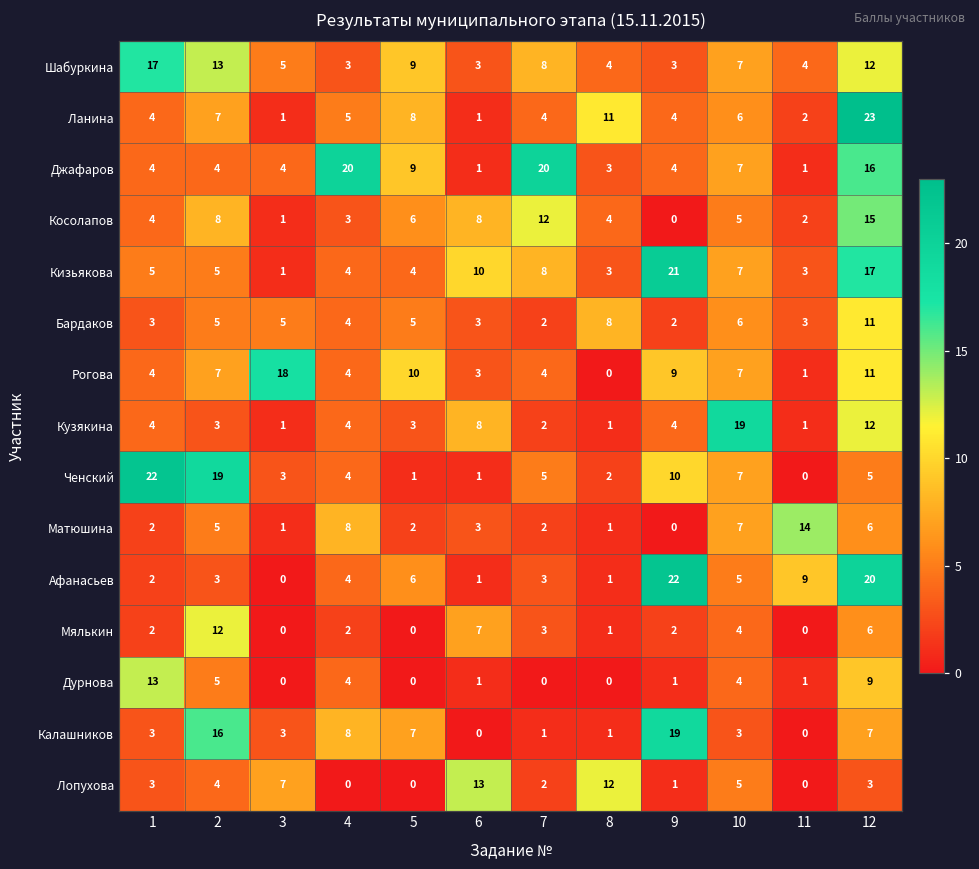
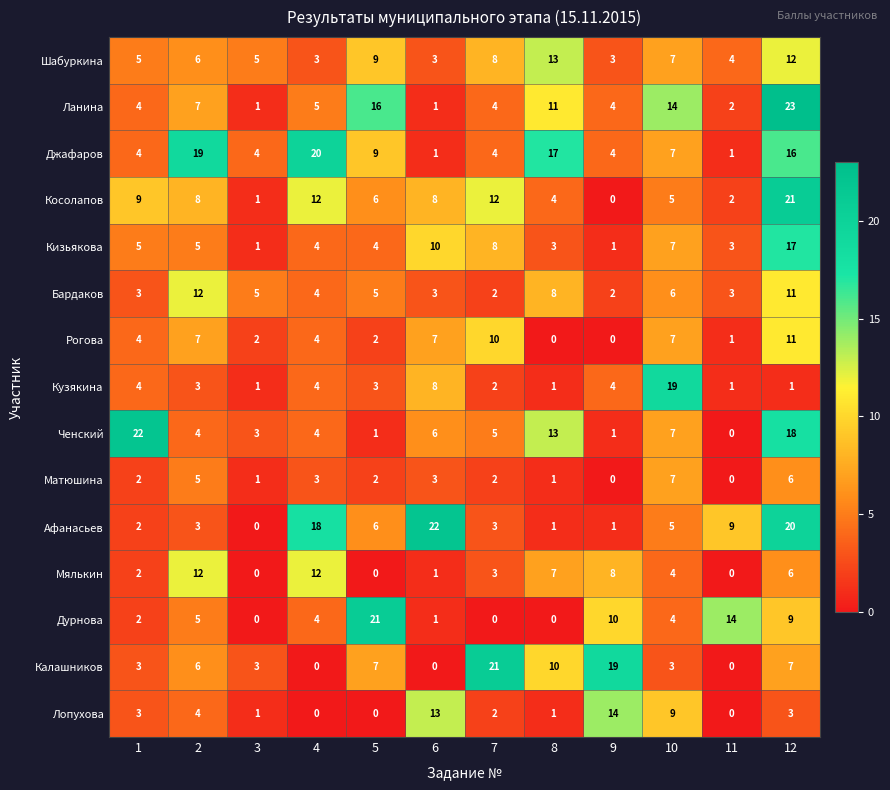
Шабуркина, 1: 17 -> 5
Шабуркина, 2: 13 -> 6
Шабуркина, 8: 4 -> 13
Ланина, 5: 8 -> 16
Ланина, 10: 6 -> 14
Джафаров, 2: 4 -> 19
Джафаров, 7: 20 -> 4
Джафаров, 8: 3 -> 17
Косолапов, 1: 4 -> 9
Косолапов, 4: 3 -> 12
Косолапов, 12: 15 -> 21
Кизьякова, 9: 21 -> 1
Бардаков, 2: 5 -> 12
Рогова, 3: 18 -> 2
Рогова, 5: 10 -> 2
Рогова, 6: 3 -> 7
Рогова, 7: 4 -> 10
Рогова, 9: 9 -> 0
Кузякина, 12: 12 -> 1
Ченский, 2: 19 -> 4
Ченский, 6: 1 -> 6
Ченский, 8: 2 -> 13
Ченский, 9: 10 -> 1
Ченский, 12: 5 -> 18
Матюшина, 4: 8 -> 3
Матюшина, 11: 14 -> 0
Афанасьев, 4: 4 -> 18
Афанасьев, 6: 1 -> 22
Афанасьев, 9: 22 -> 1
Мялькин, 4: 2 -> 12
Мялькин, 6: 7 -> 1
Мялькин, 8: 1 -> 7
Мялькин, 9: 2 -> 8
Дурнова, 1: 13 -> 2
Дурнова, 5: 0 -> 21
Дурнова, 9: 1 -> 10
Дурнова, 11: 1 -> 14
Калашников, 2: 16 -> 6
Калашников, 4: 8 -> 0
Калашников, 7: 1 -> 21
Калашников, 8: 1 -> 10
Лопухова, 3: 7 -> 1
Лопухова, 8: 12 -> 1
Лопухова, 9: 1 -> 14
Лопухова, 10: 5 -> 9
